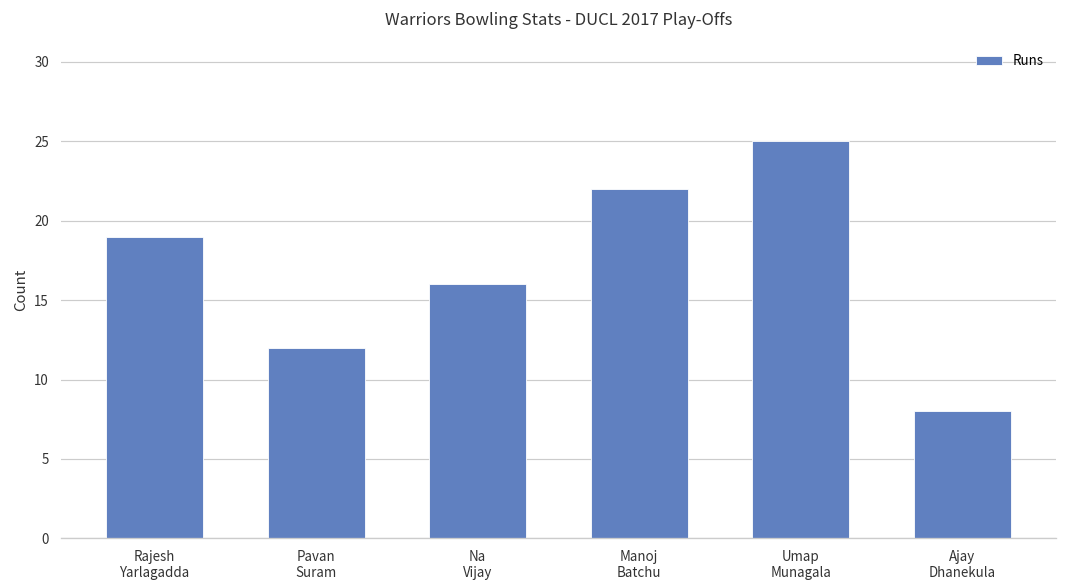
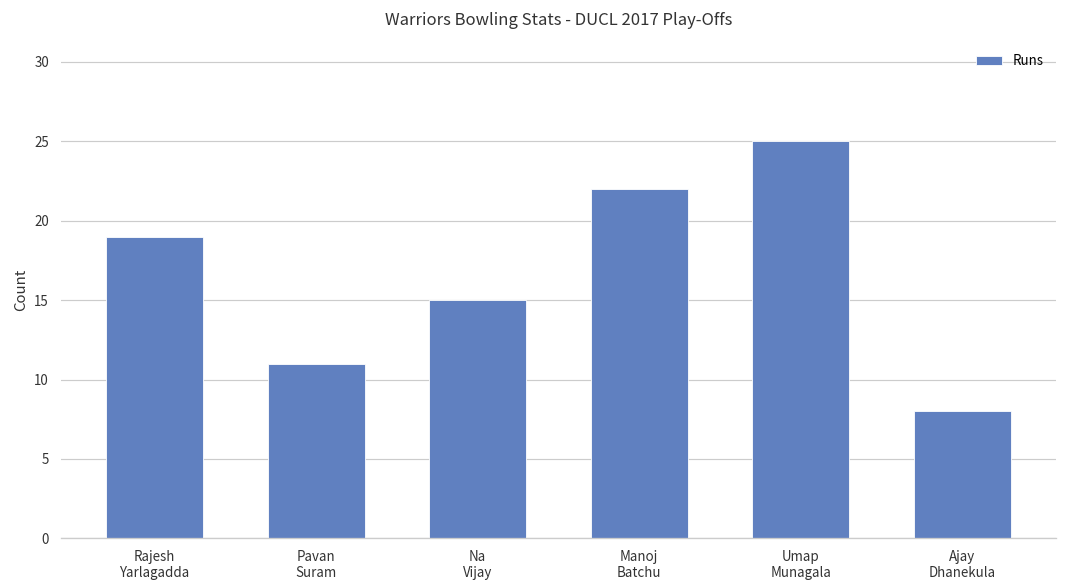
Pavan Suram: 12 -> 11
Na Vijay: 16 -> 15
